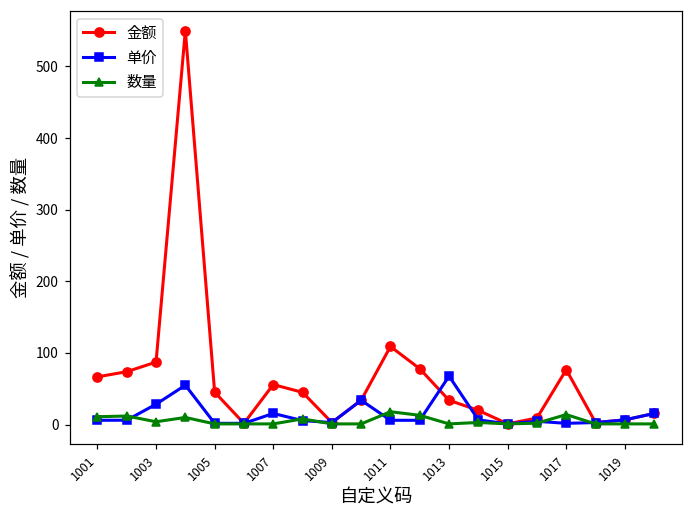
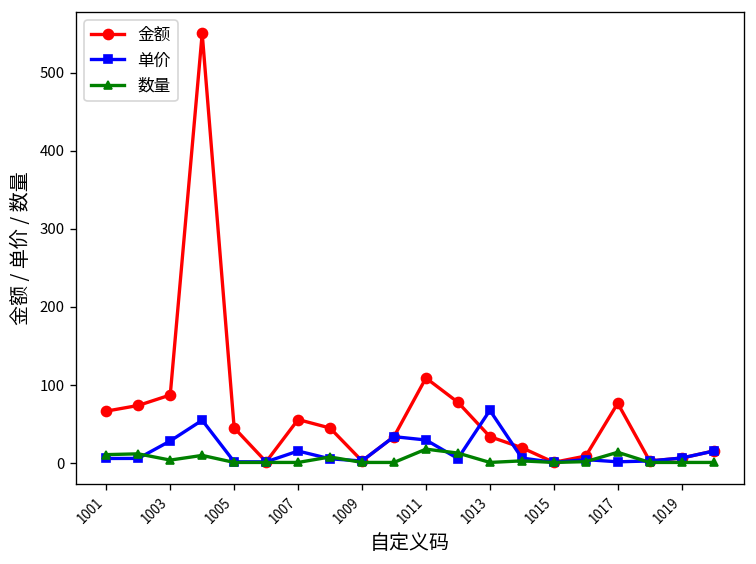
单价, 1011: 10 -> 30
